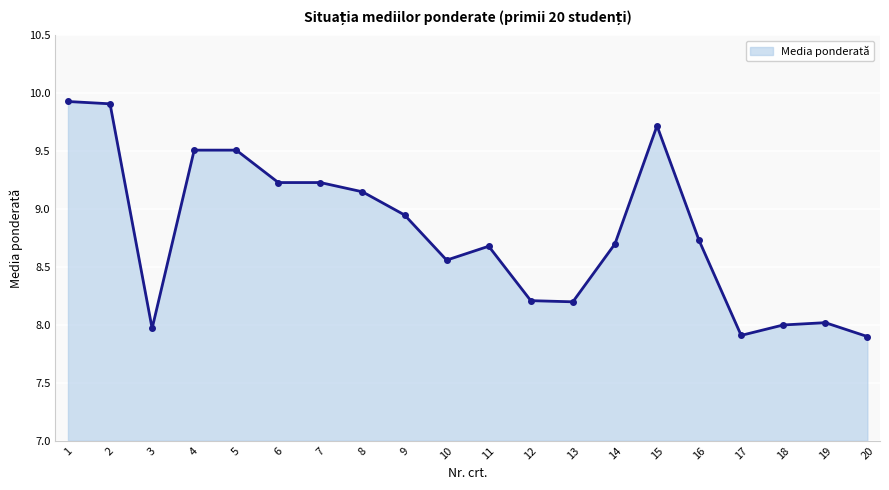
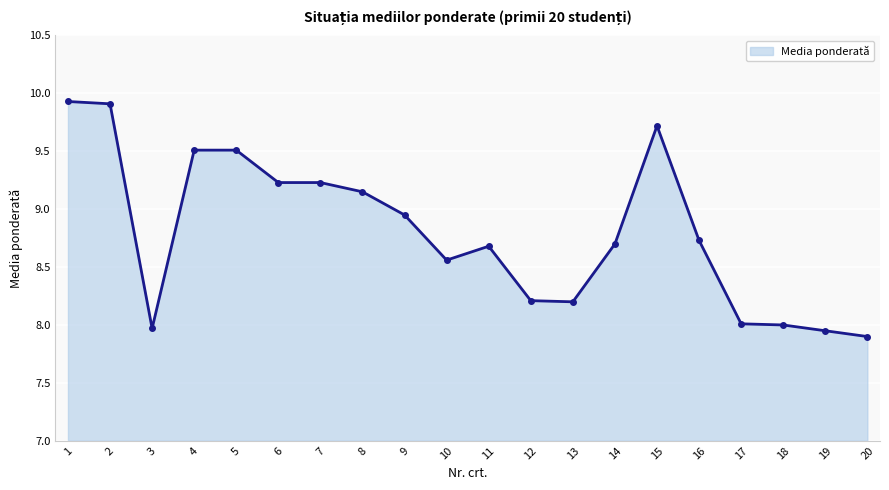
17: 7.91 -> 8.01
19: 8.02 -> 7.95
